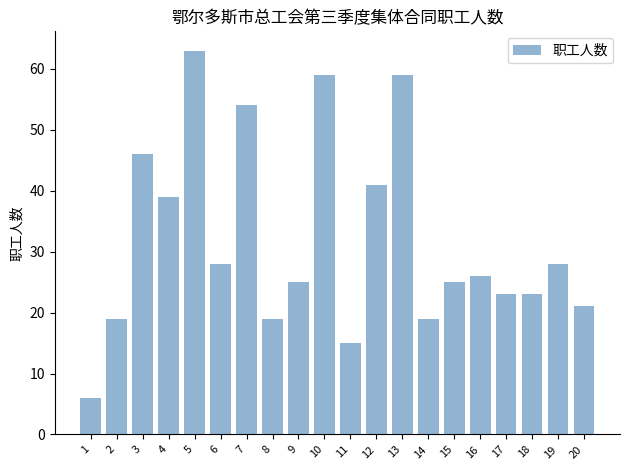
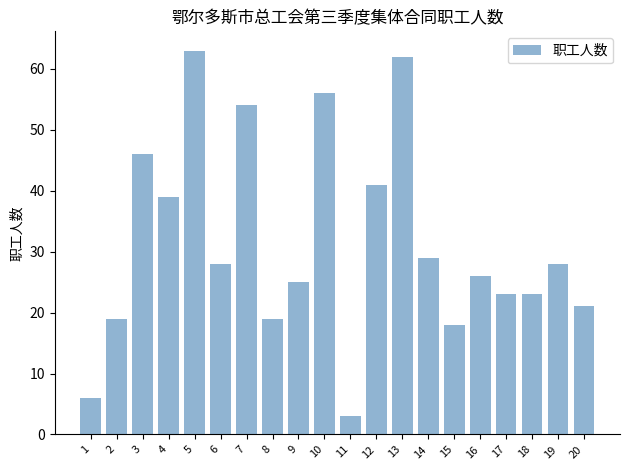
10: 59 -> 56
11: 15 -> 3
13: 59 -> 62
14: 19 -> 29
15: 25 -> 18
